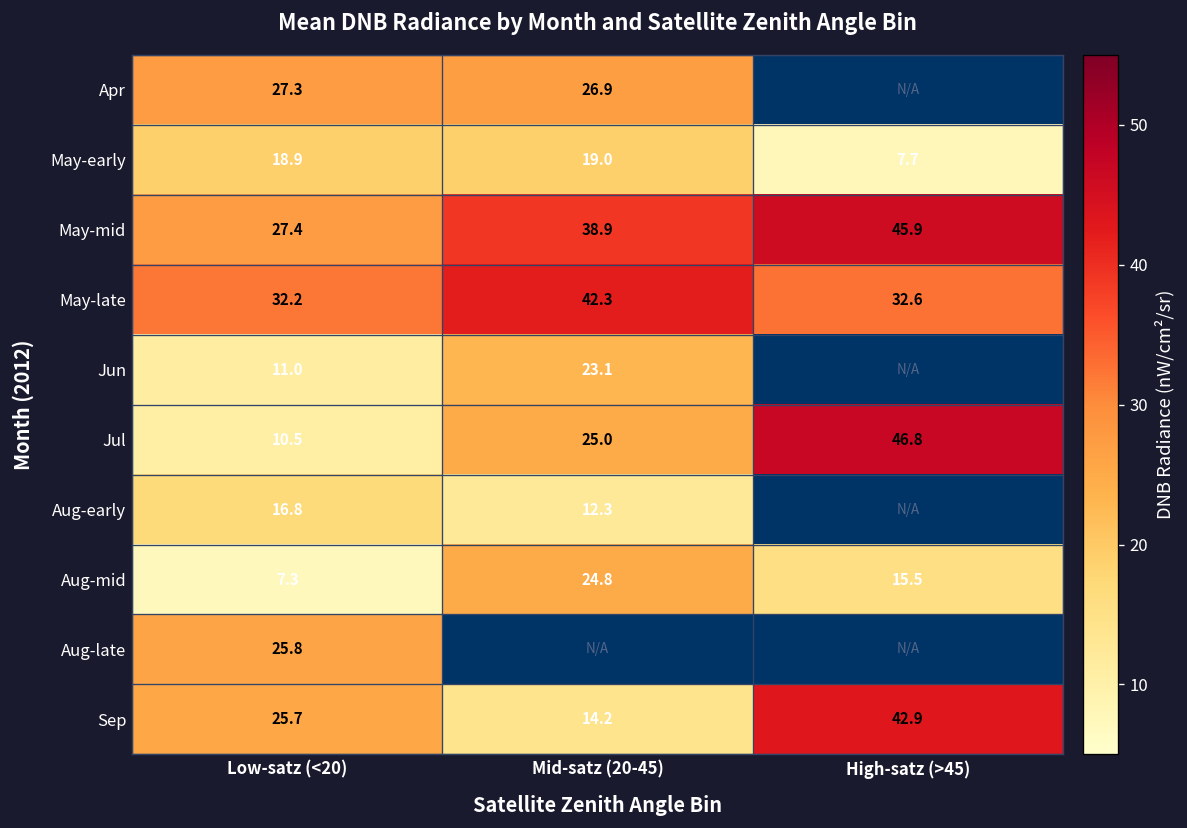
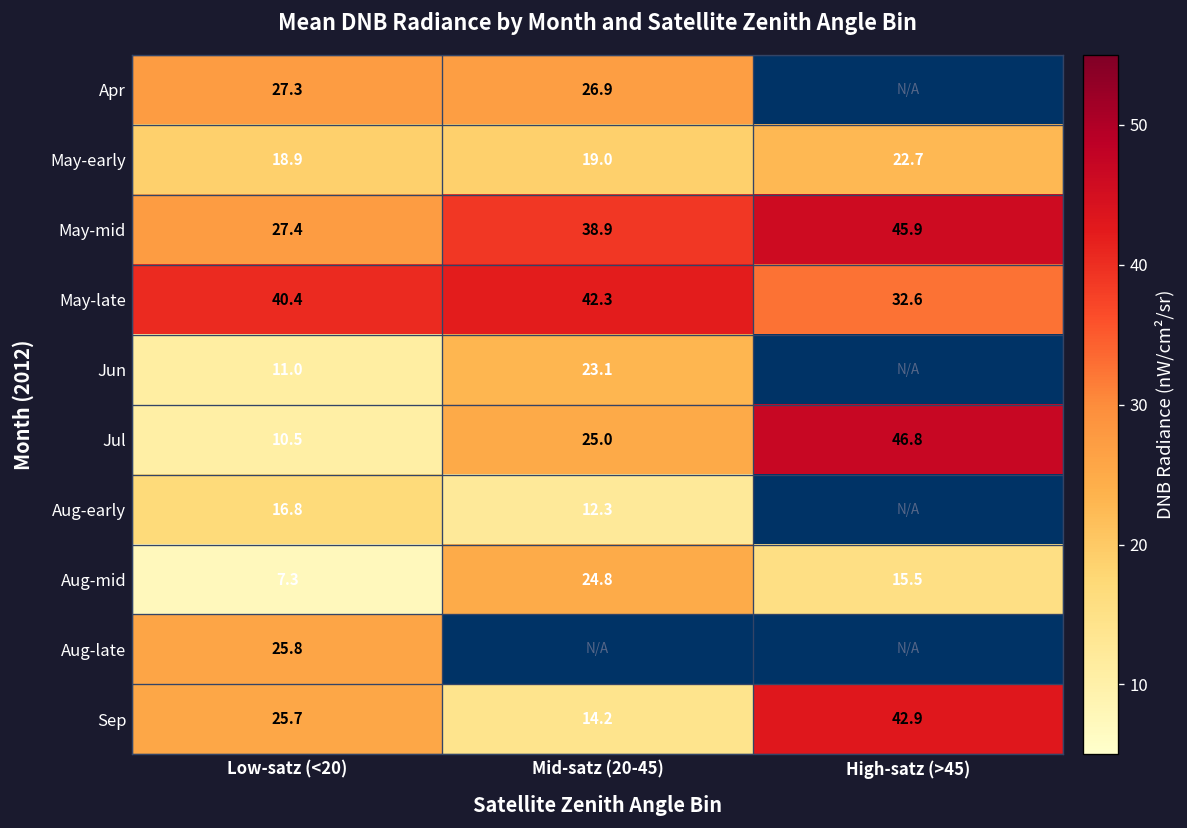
May-early, High-satz (>45): 7.7 -> 22.7
May-late, Low-satz (<20): 32.2 -> 40.4
